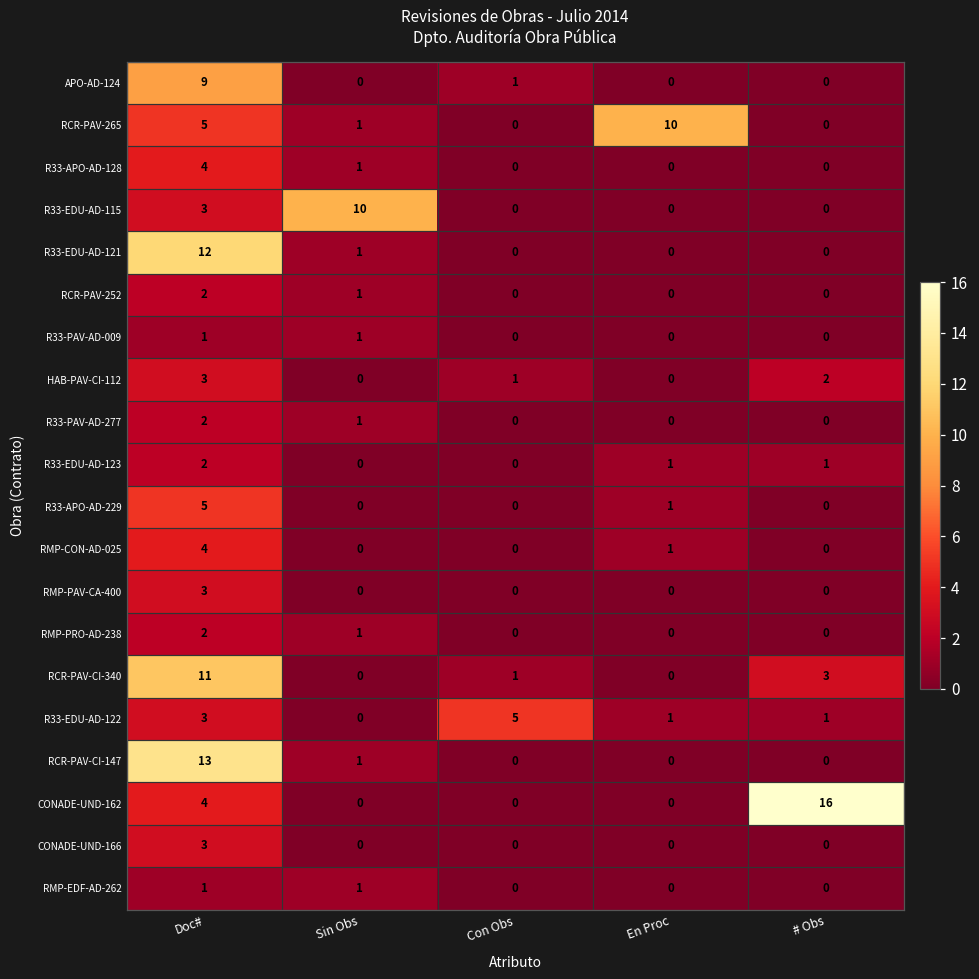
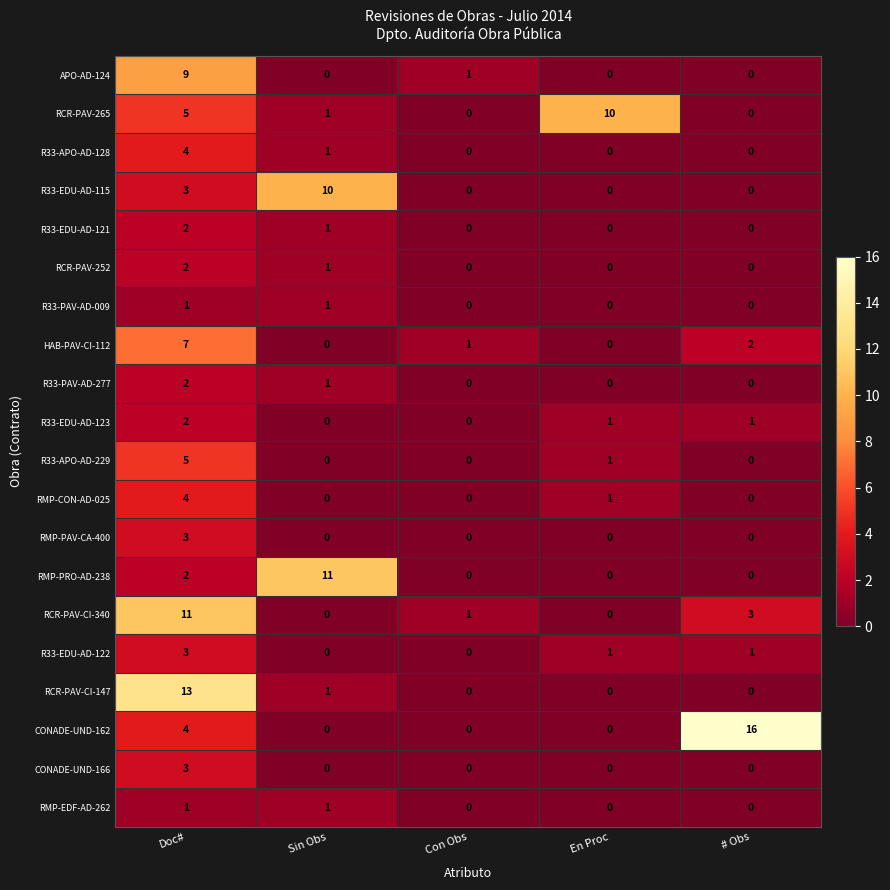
R33-EDU-AD-121, Doc#: 12 -> 2
HAB-PAV-CI-112, Doc#: 3 -> 7
RMP-PRO-AD-238, Sin Obs: 1 -> 11
R33-EDU-AD-122, Con Obs: 5 -> 0
